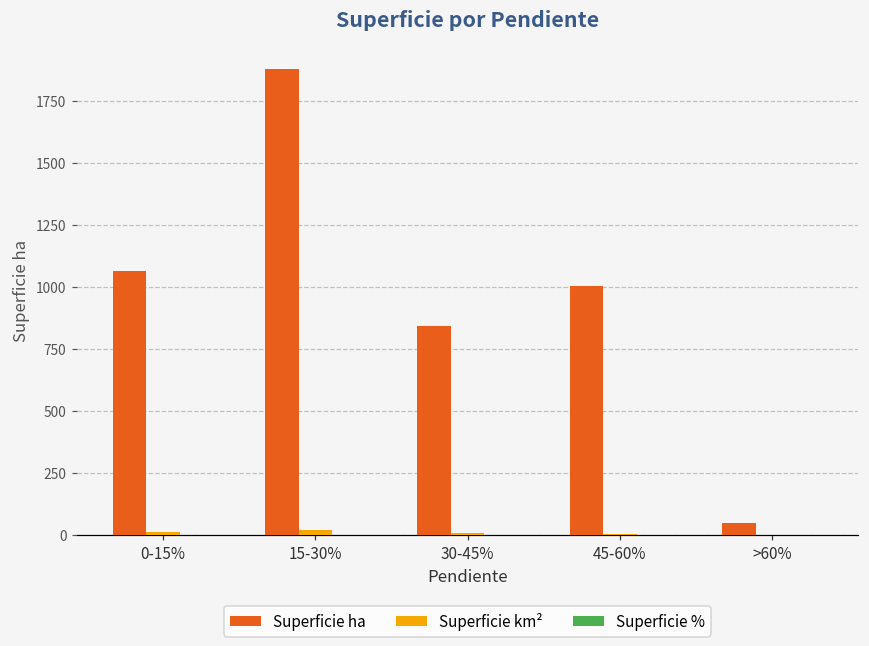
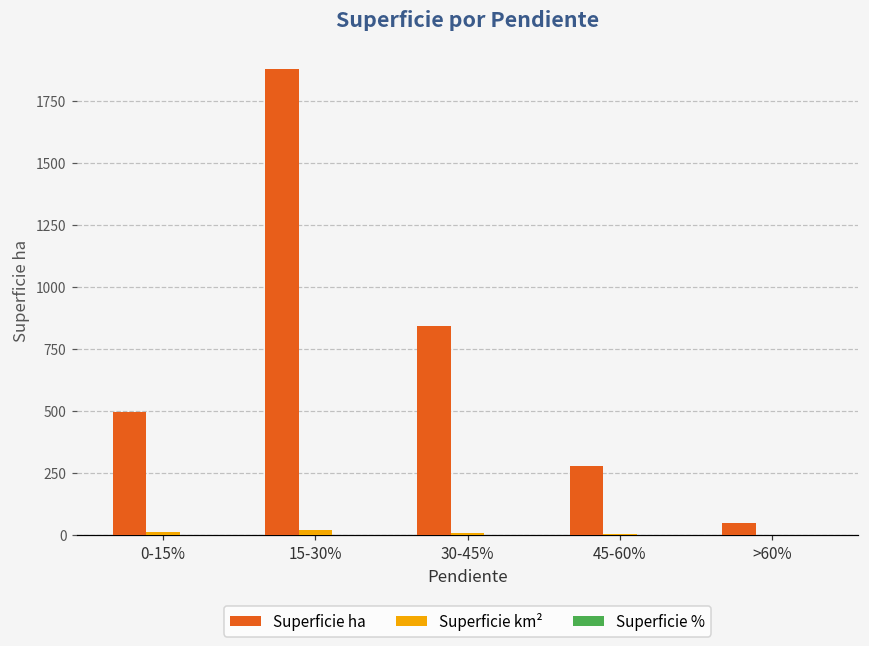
Superficie ha, 0-15%: 1060 -> 490
Superficie ha, 45-60%: 1000 -> 280
